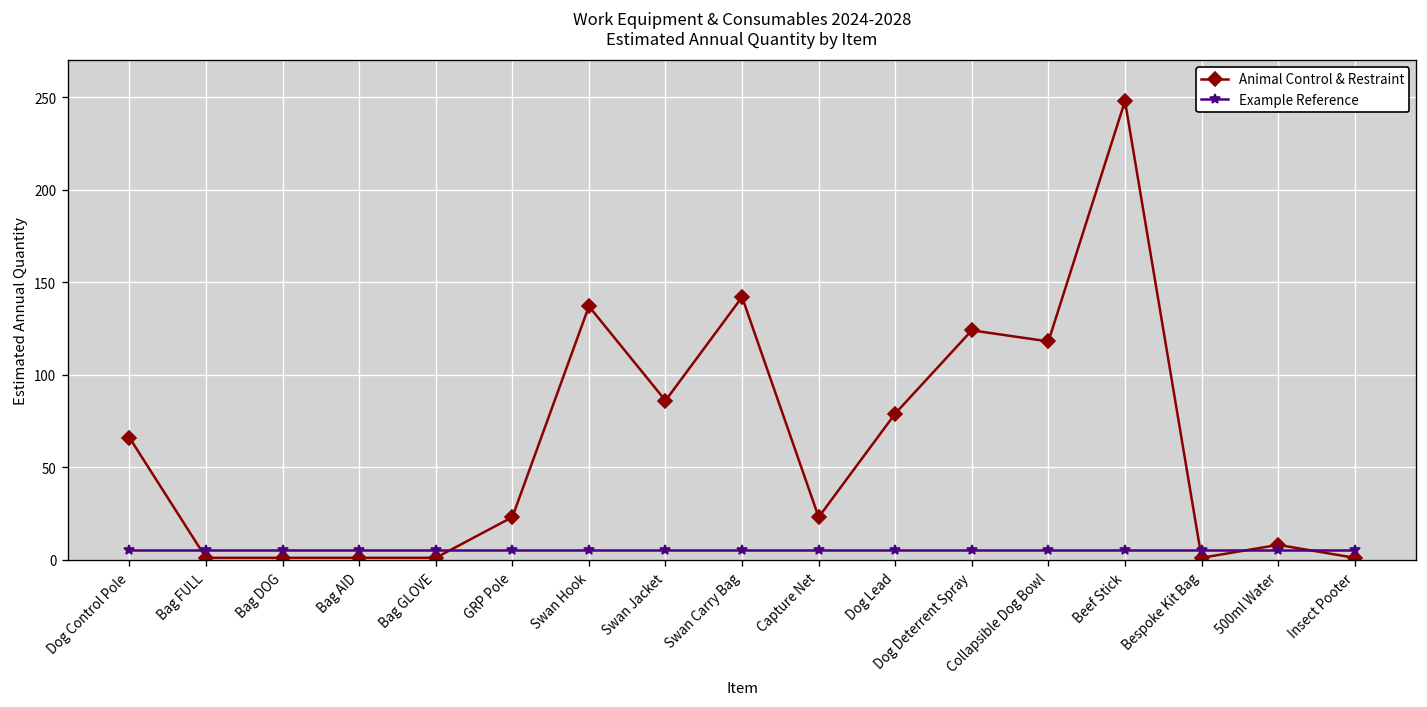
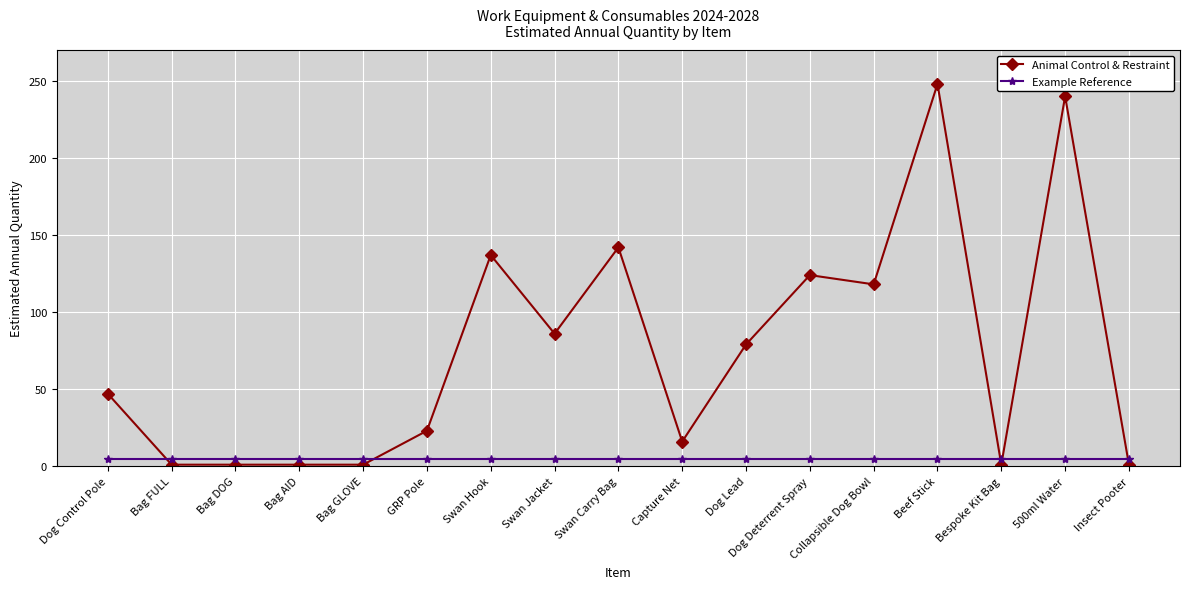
Animal Control & Restraint, Dog Control Pole: 66 -> 47
Animal Control & Restraint, Capture Net: 23 -> 16
Animal Control & Restraint, 500ml Water: 8 -> 240
